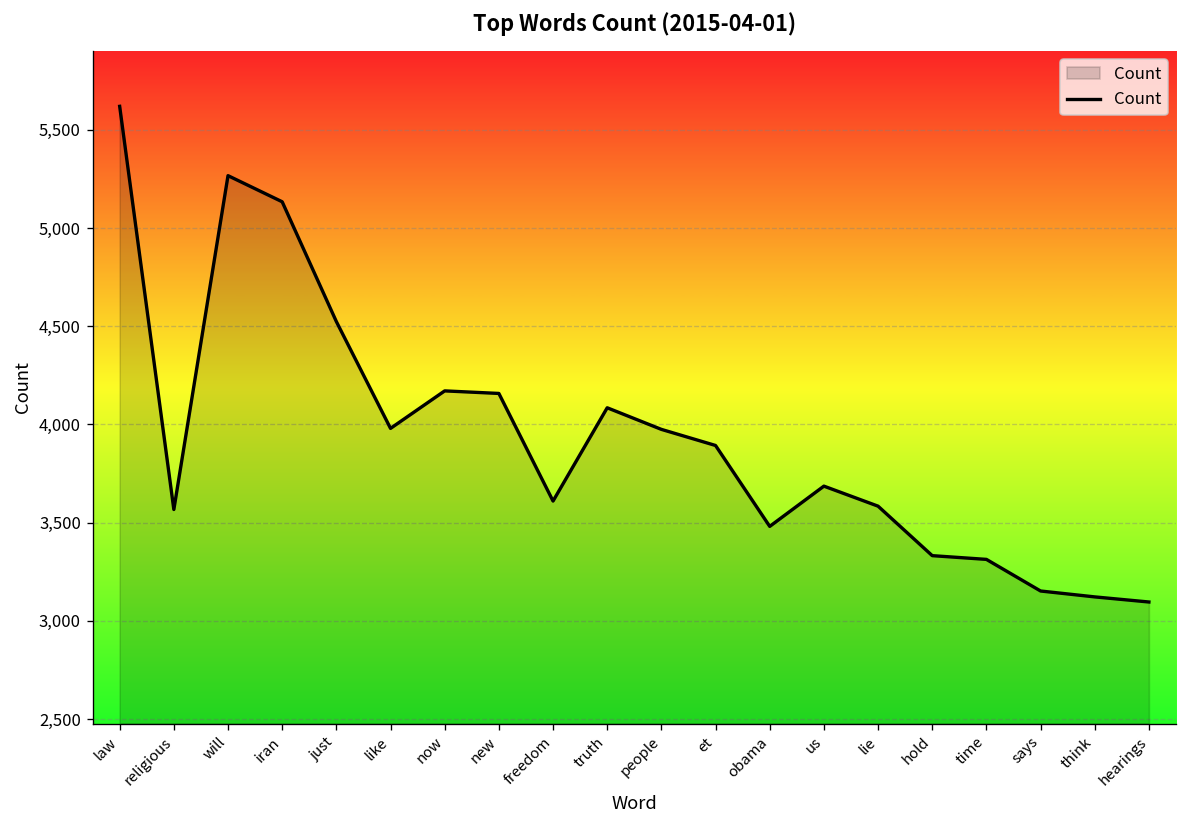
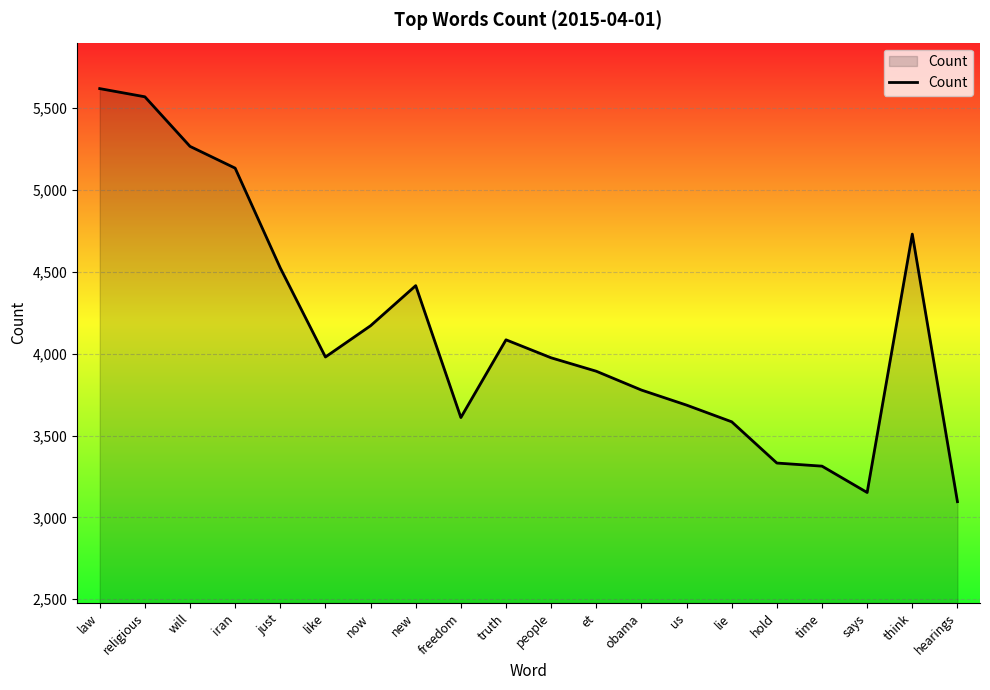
religious: 3,570 -> 5,570
new: 4,160 -> 4,420
obama: 3,480 -> 3,780
think: 3,120 -> 4,730
